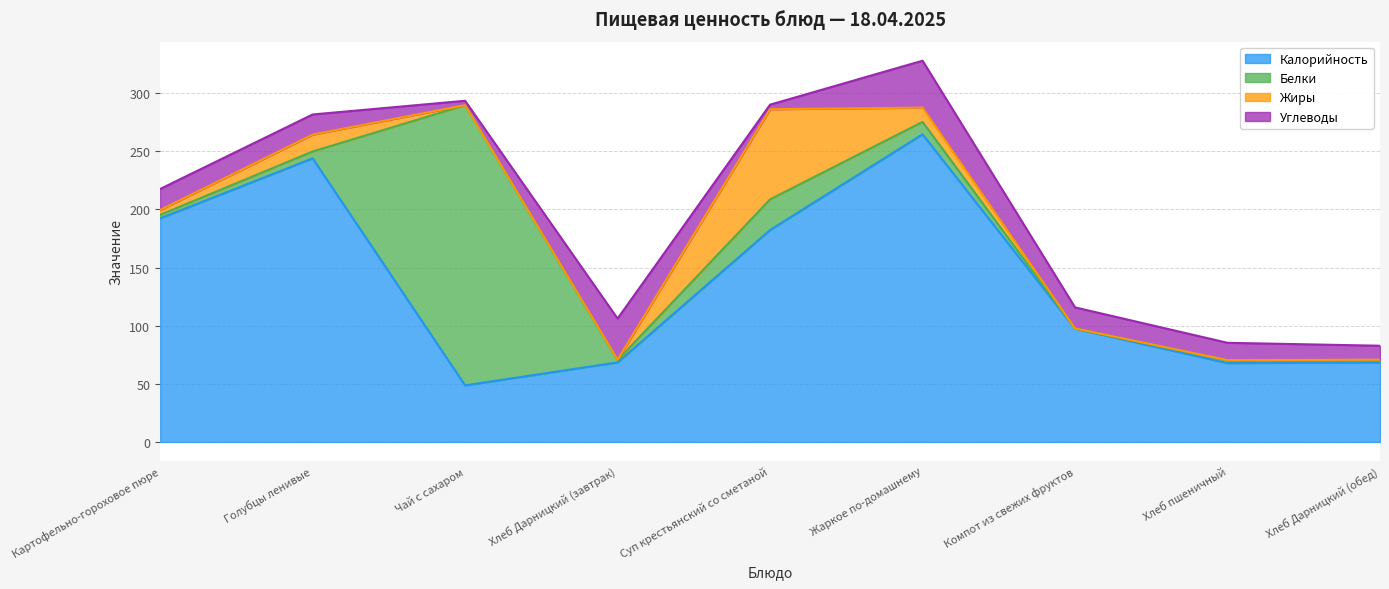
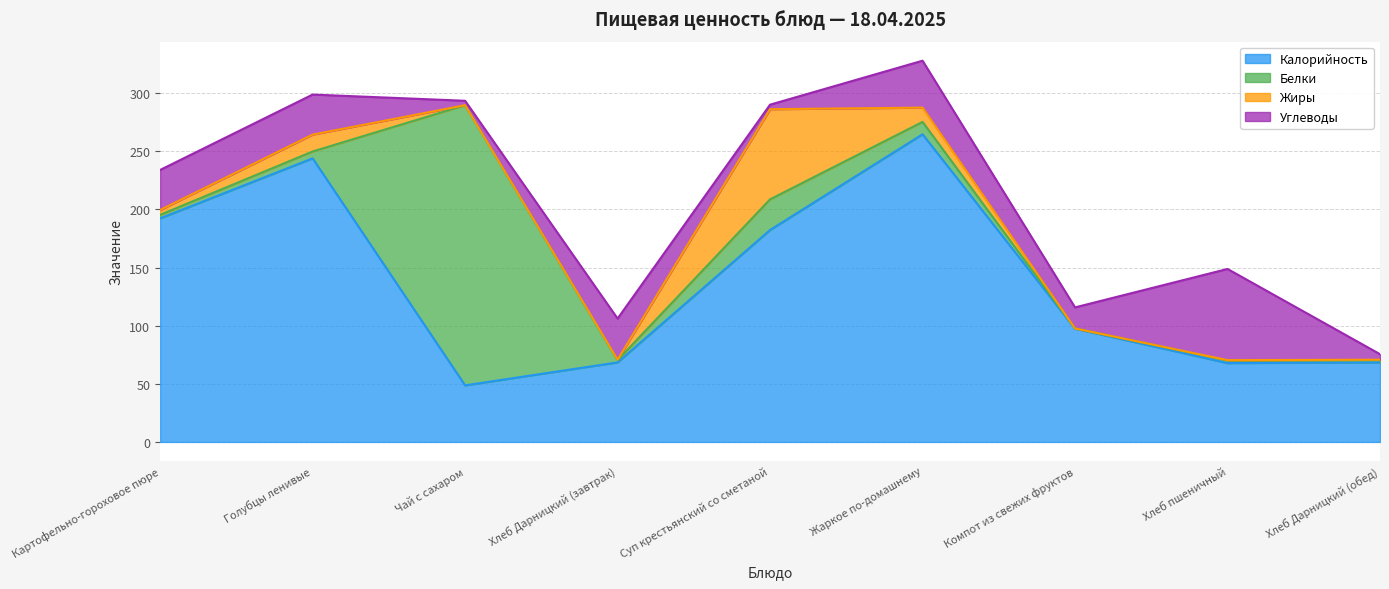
Углеводы, Картофельно-гороховое пюре: 18 -> 34
Углеводы, Голубцы ленивые: 17 -> 34
Углеводы, Хлеб пшеничный: 15 -> 78
Углеводы, Хлеб Дарницкий (обед): 12 -> 5
